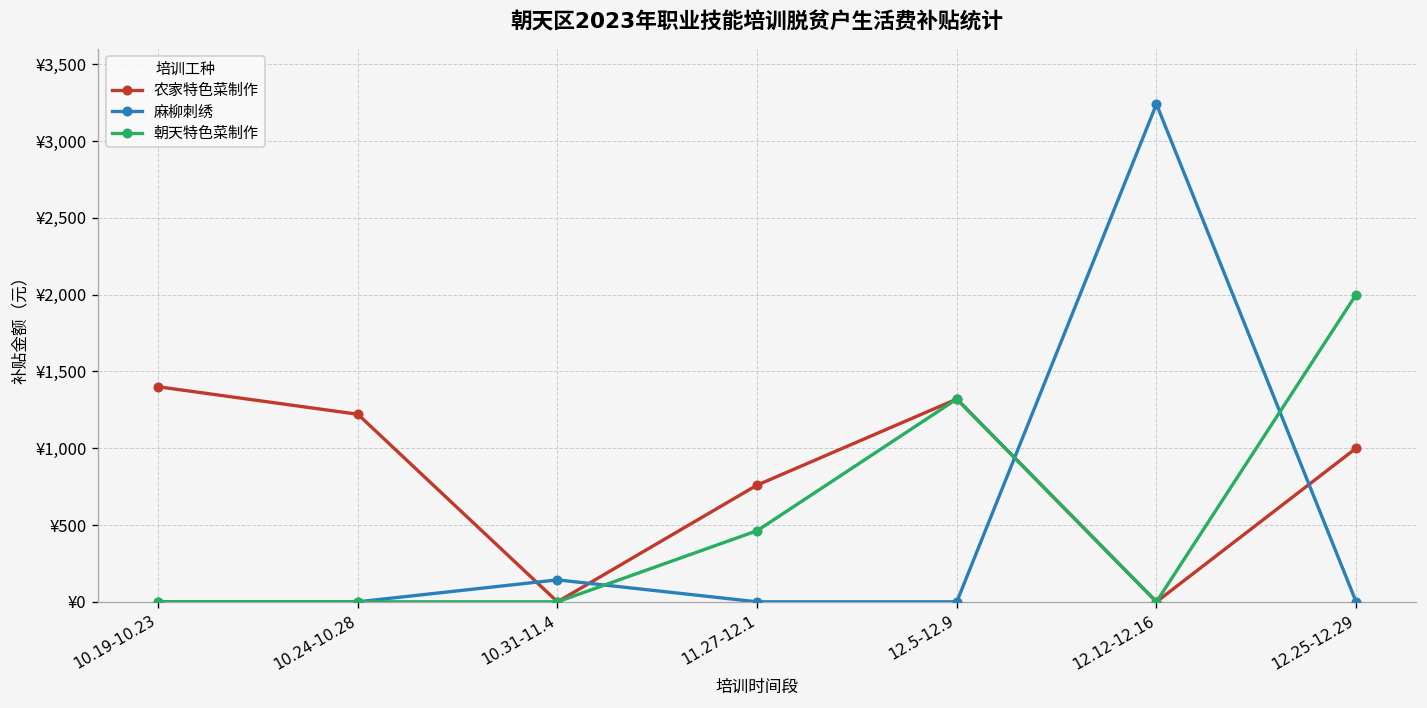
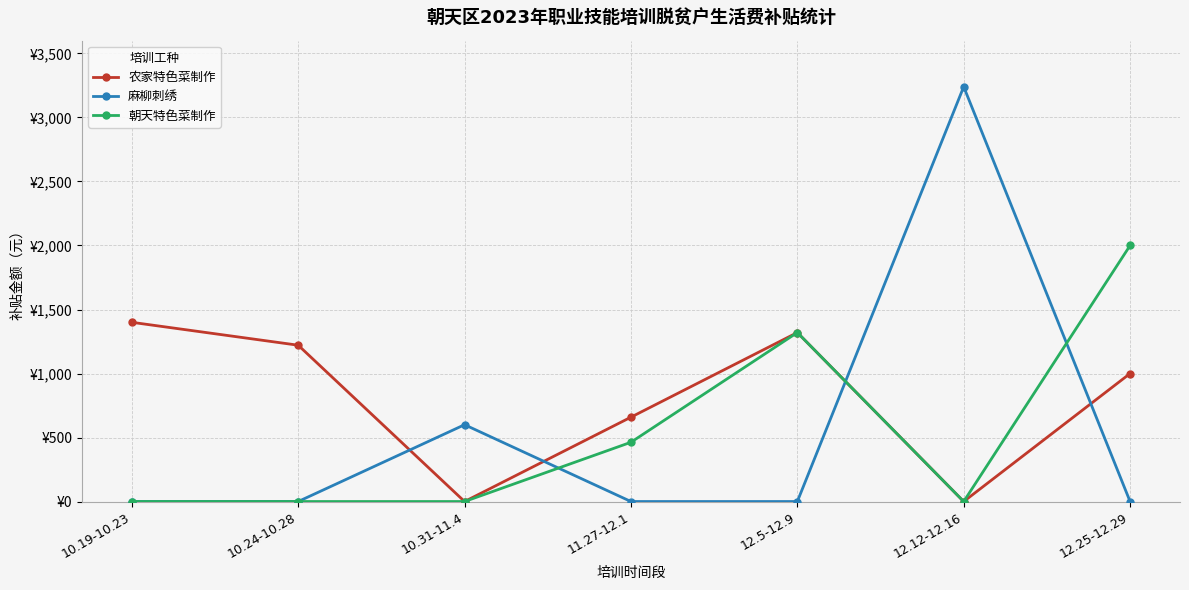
麻柳刺绣, 10.31-11.4: ¥140 -> ¥600
农家特色菜制作, 11.27-12.1: ¥760 -> ¥660
